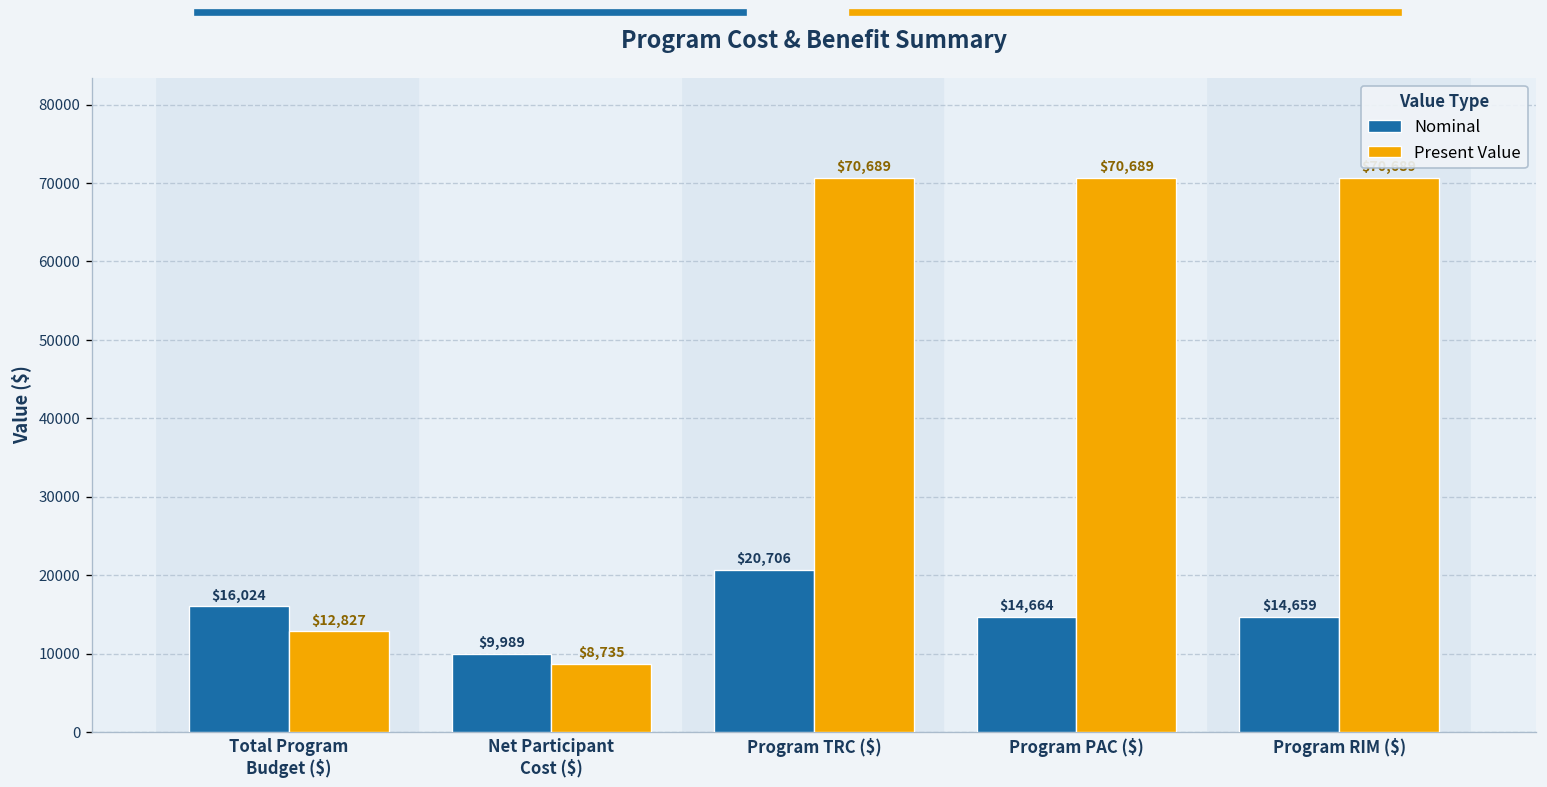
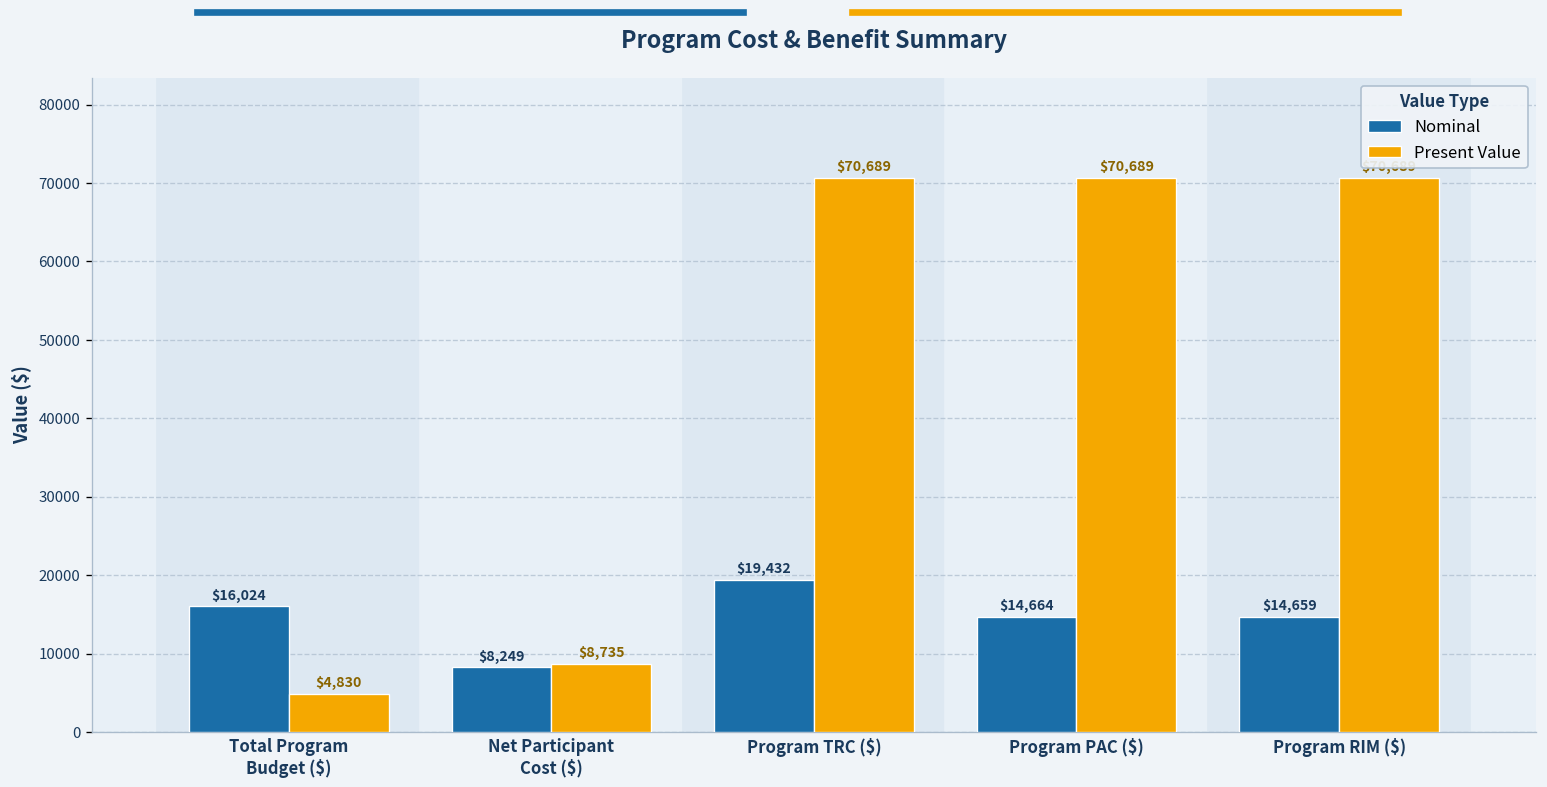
Present Value, Total Program Budget ($): $12,827 -> $4,830
Nominal, Net Participant Cost ($): $9,989 -> $8,249
Nominal, Program TRC ($): $20,706 -> $19,432
